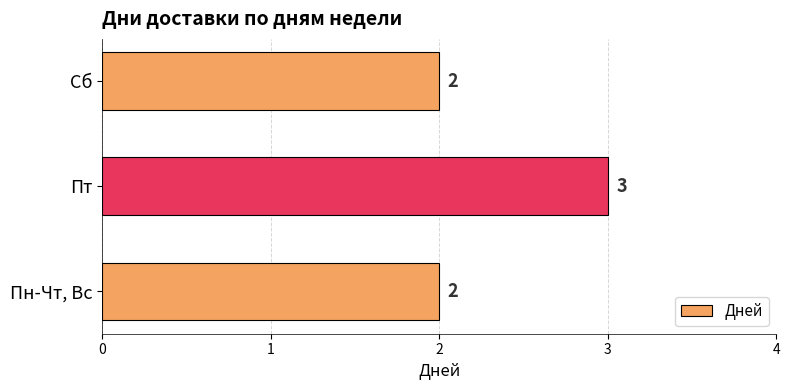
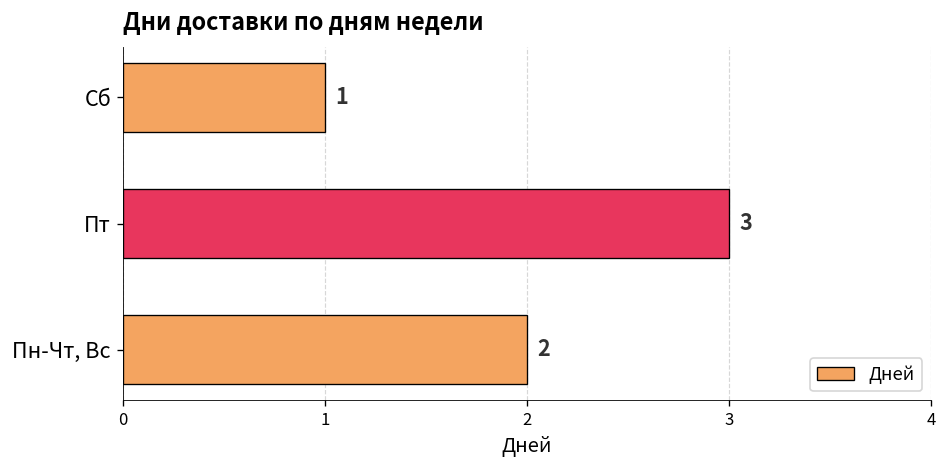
Сб: 2 -> 1
